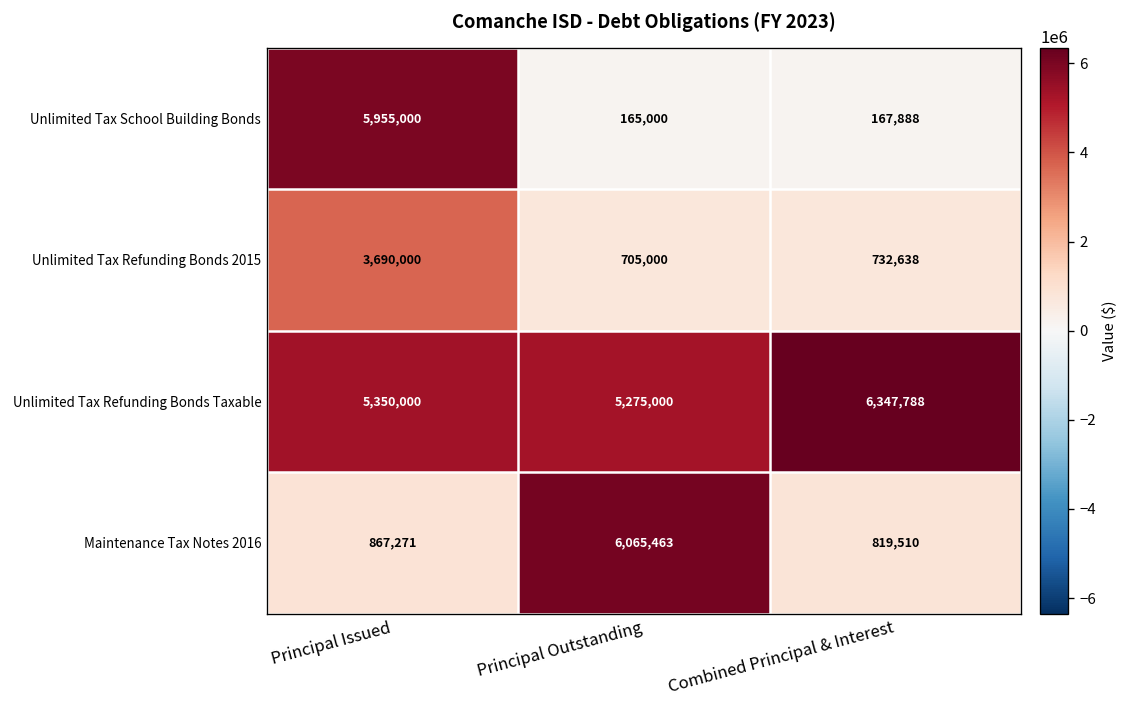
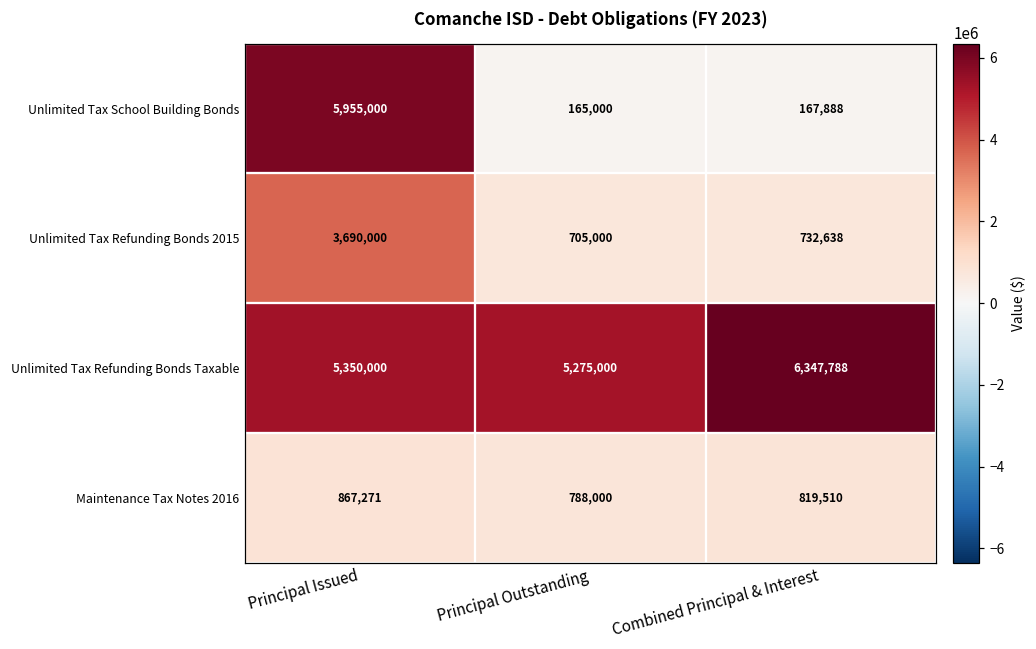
Maintenance Tax Notes 2016, Principal Outstanding: 6,065,463 -> 788,000
